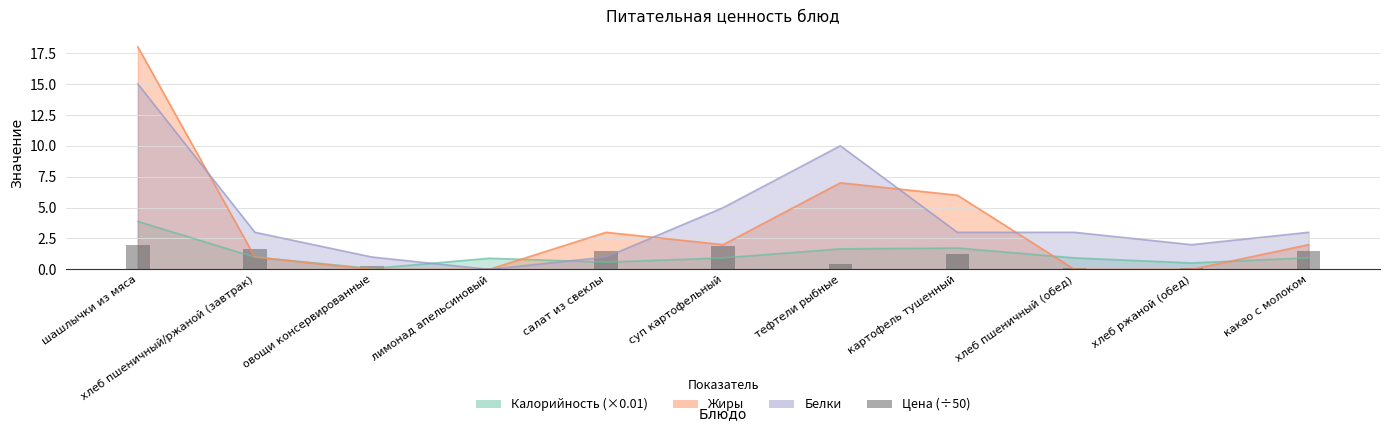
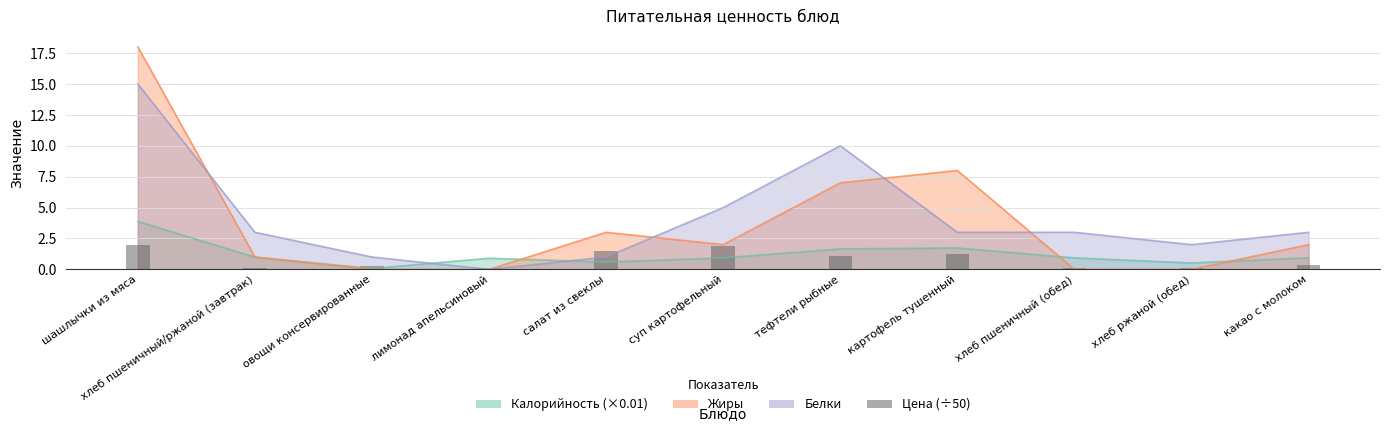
Цена (÷50), хлеб пшеничный/ржаной (завтрак): 1.6 -> 0.1
Цена (÷50), тефтели рыбные: 0.5 -> 1.1
Жиры, картофель тушенный: 6 -> 8
Цена (÷50), какао с молоком: 1.5 -> 0.3
